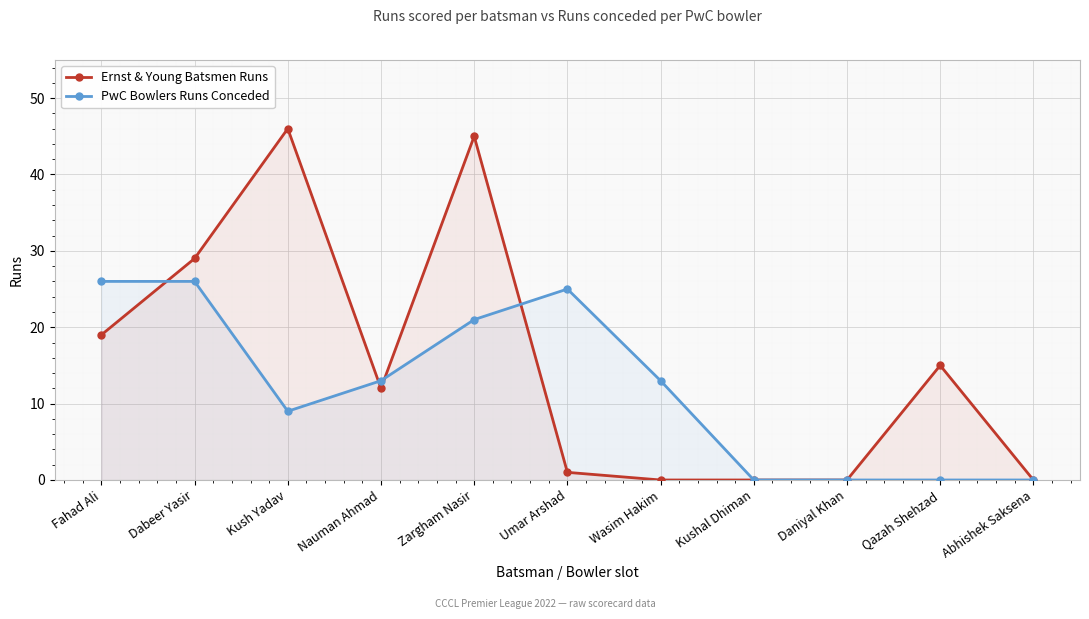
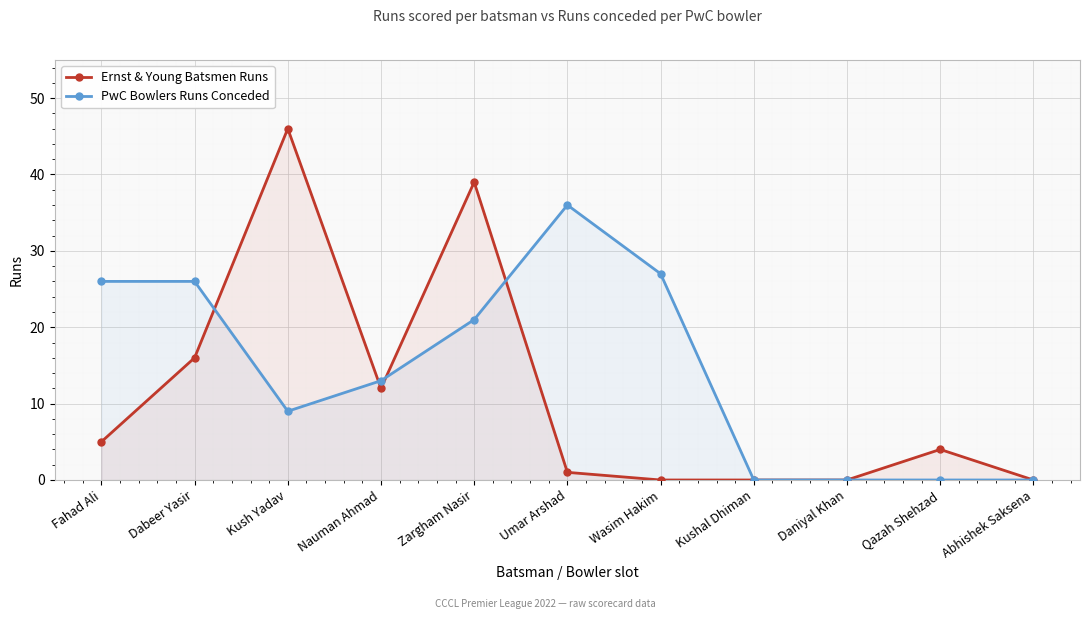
Ernst & Young Batsmen Runs, Fahad Ali: 19 -> 5
Ernst & Young Batsmen Runs, Dabeer Yasir: 29 -> 16
Ernst & Young Batsmen Runs, Zargham Nasir: 45 -> 39
PwC Bowlers Runs Conceded, Umar Arshad: 25 -> 36
PwC Bowlers Runs Conceded, Wasim Hakim: 13 -> 27
Ernst & Young Batsmen Runs, Qazah Shehzad: 15 -> 4
